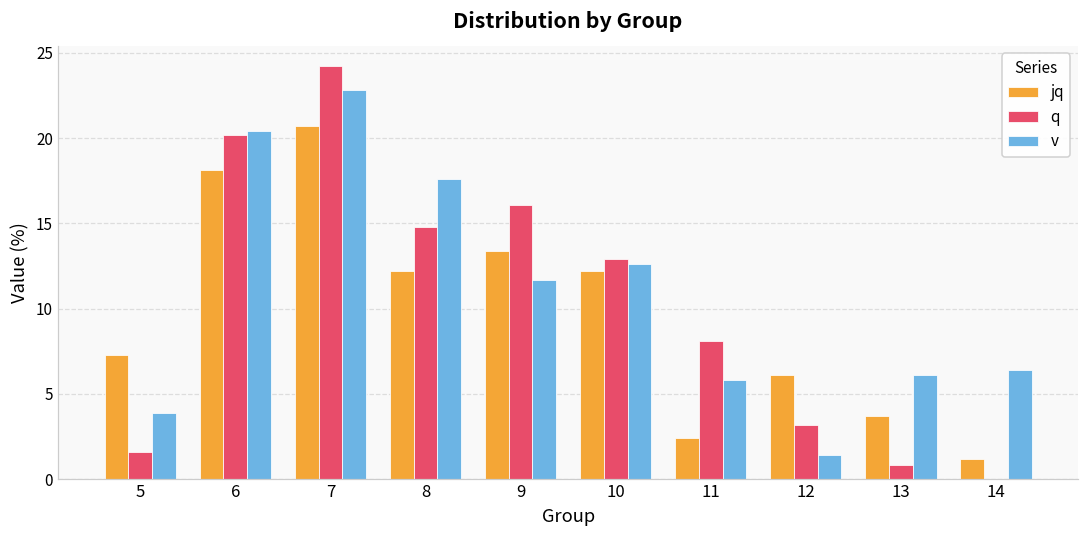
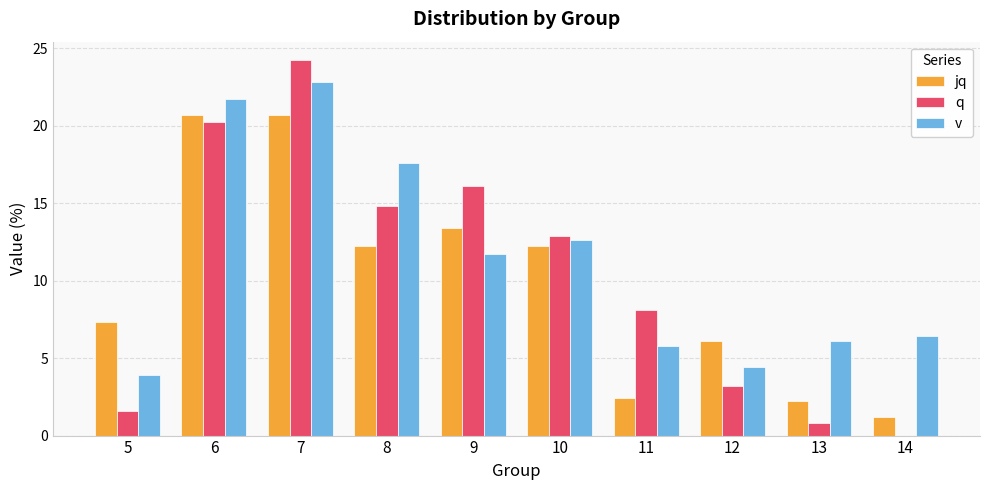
jq, 6: 18.1 -> 20.7
v, 6: 20.4 -> 21.7
v, 12: 1.4 -> 4.4
jq, 13: 3.7 -> 2.2
